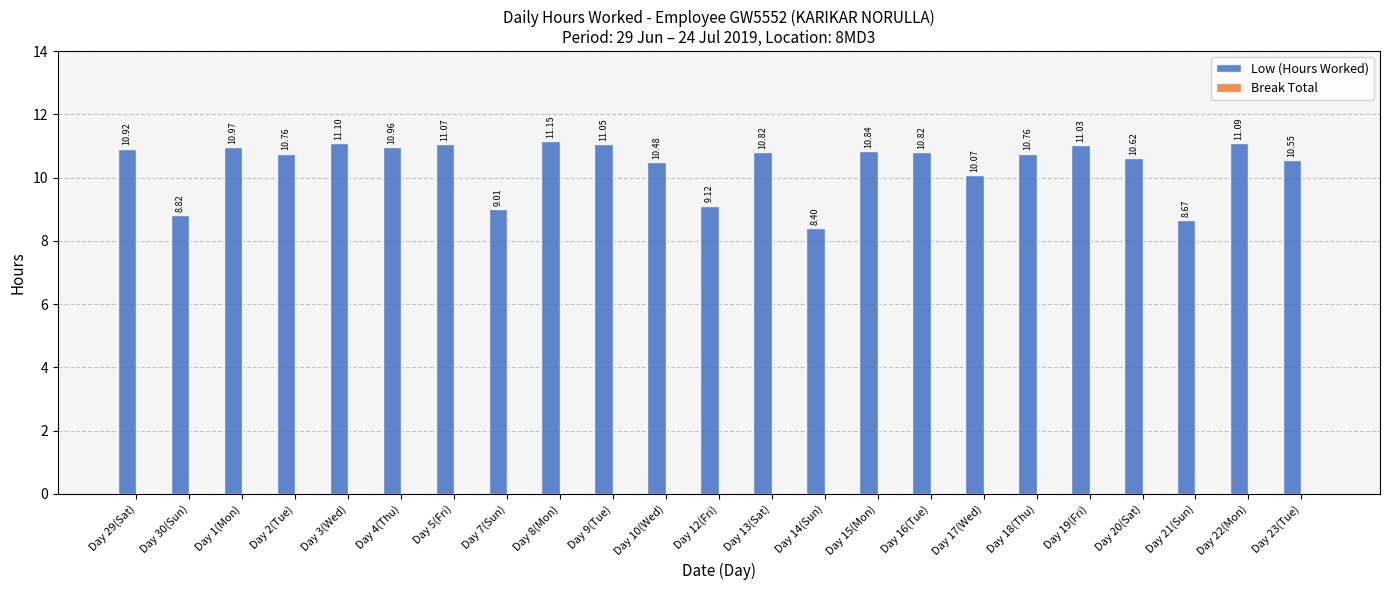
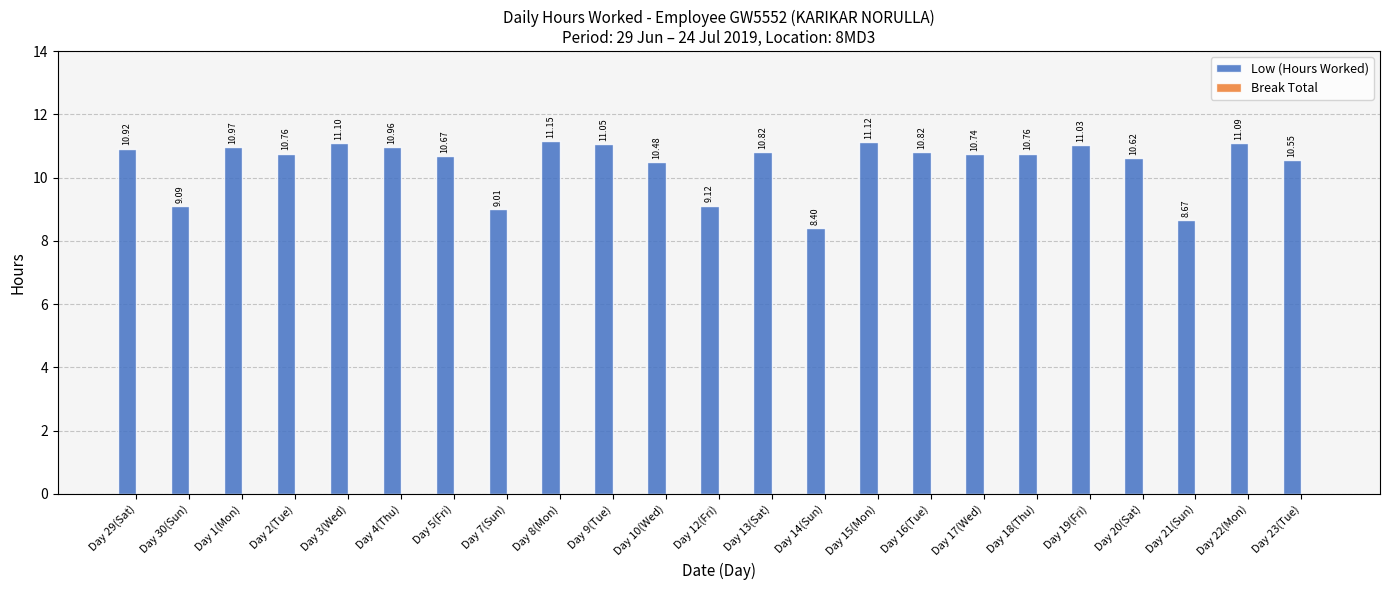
Low (Hours Worked), Day 30(Sun): 8.82 -> 9.09
Low (Hours Worked), Day 5(Fri): 11.07 -> 10.67
Low (Hours Worked), Day 15(Mon): 10.84 -> 11.12
Low (Hours Worked), Day 17(Wed): 10.07 -> 10.74
